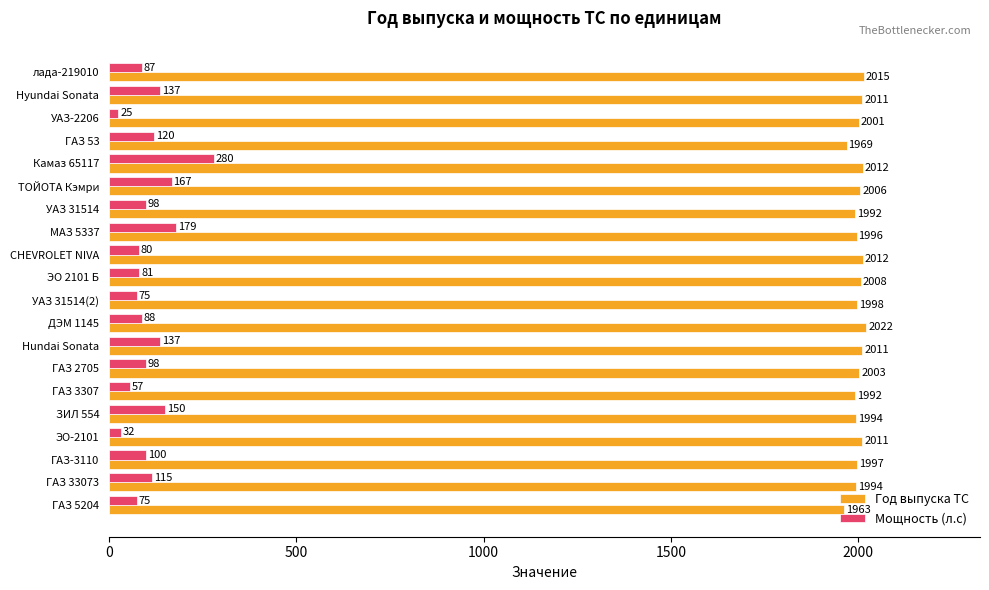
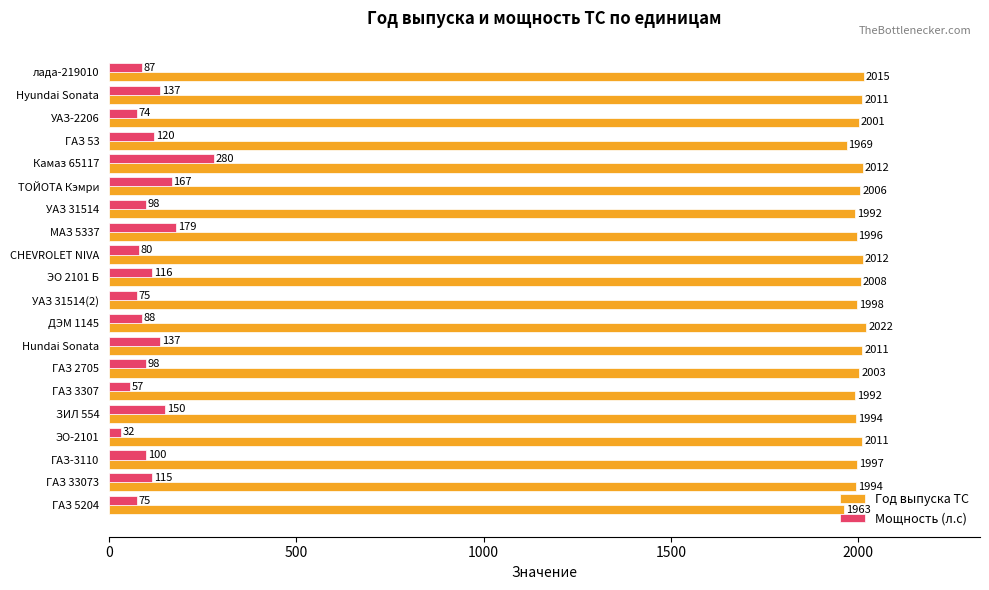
Мощность (л.с), УАЗ-2206: 25 -> 74
Мощность (л.с), ЭО 2101 Б: 81 -> 116
